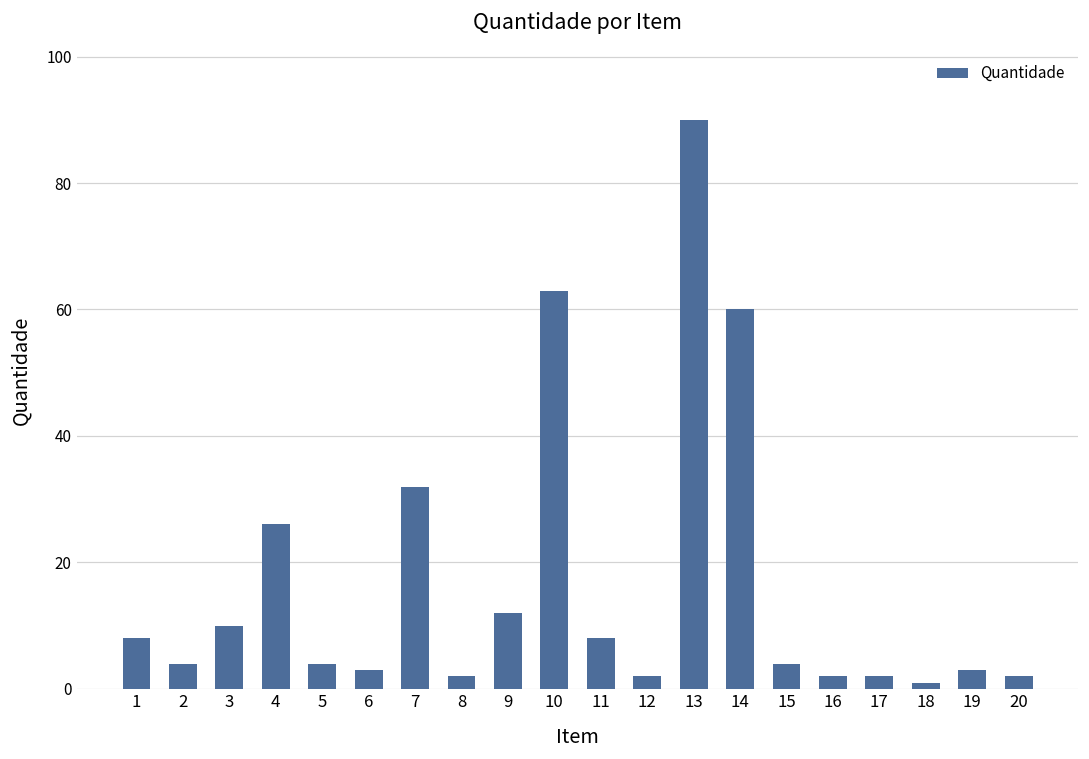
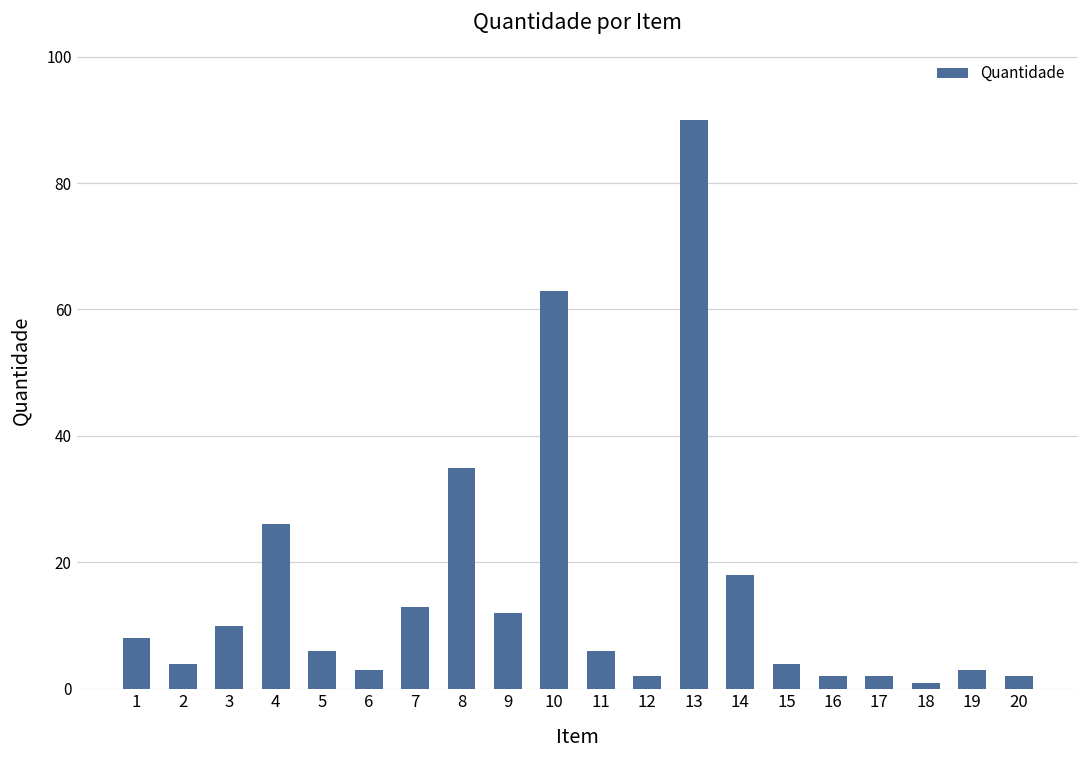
5: 4 -> 6
7: 32 -> 13
8: 2 -> 35
11: 8 -> 6
14: 60 -> 18
